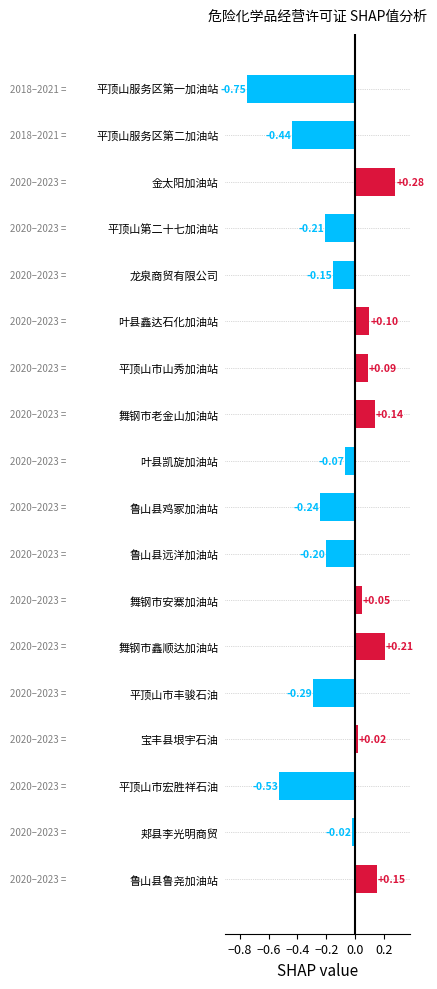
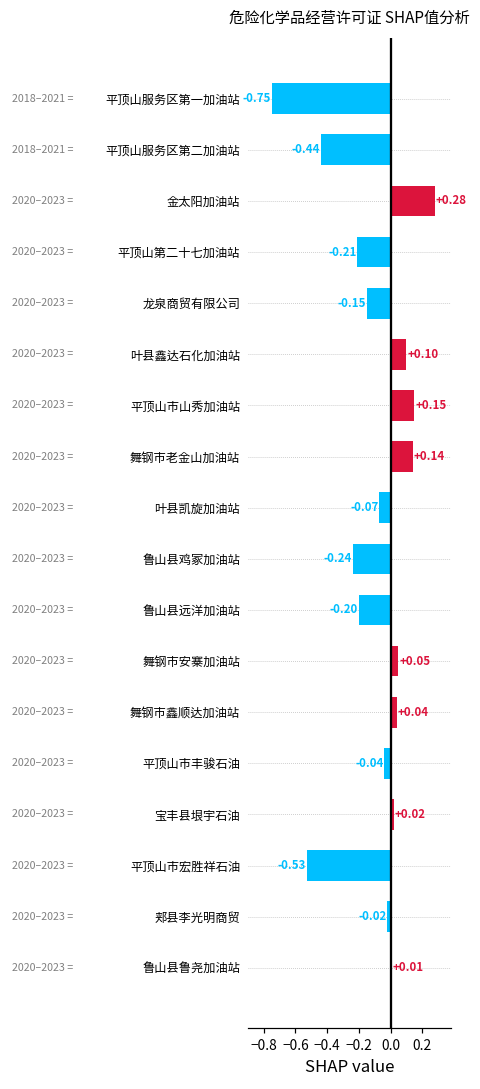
平顶山市山秀加油站: +0.09 -> +0.15
舞钢市鑫顺达加油站: +0.21 -> +0.04
平顶山市丰骏石油: -0.29 -> -0.04
鲁山县鲁尧加油站: +0.15 -> +0.01
